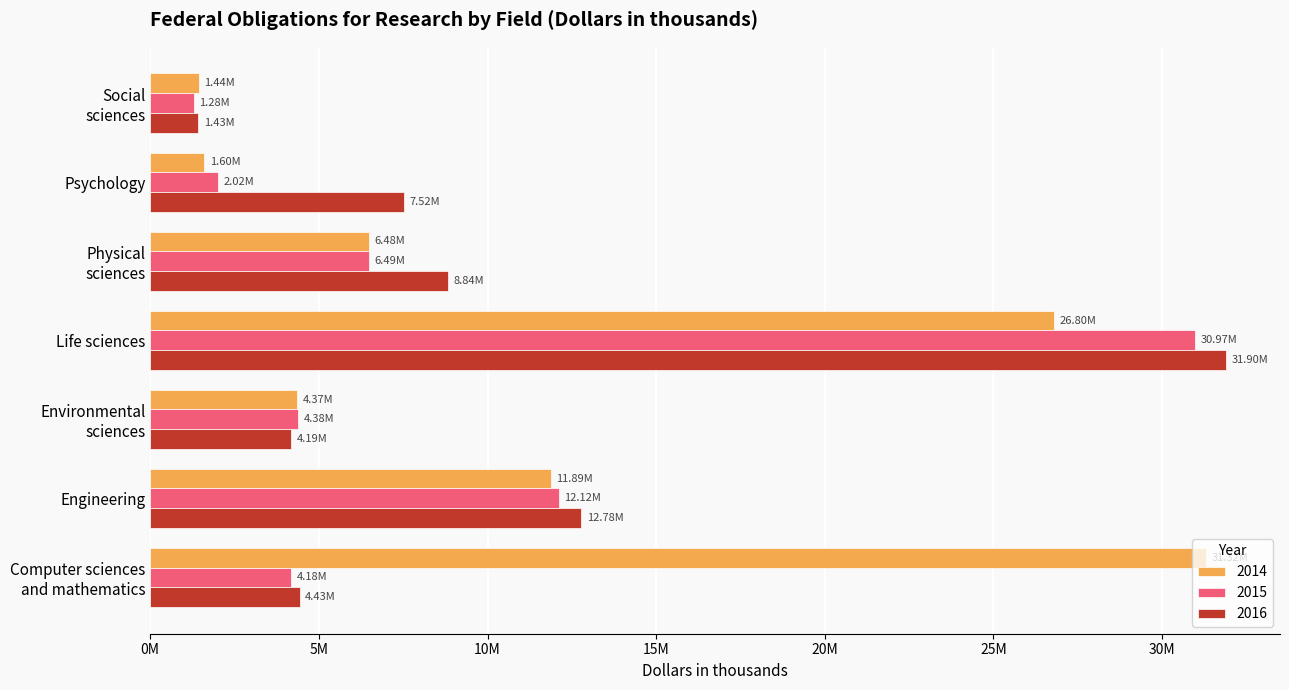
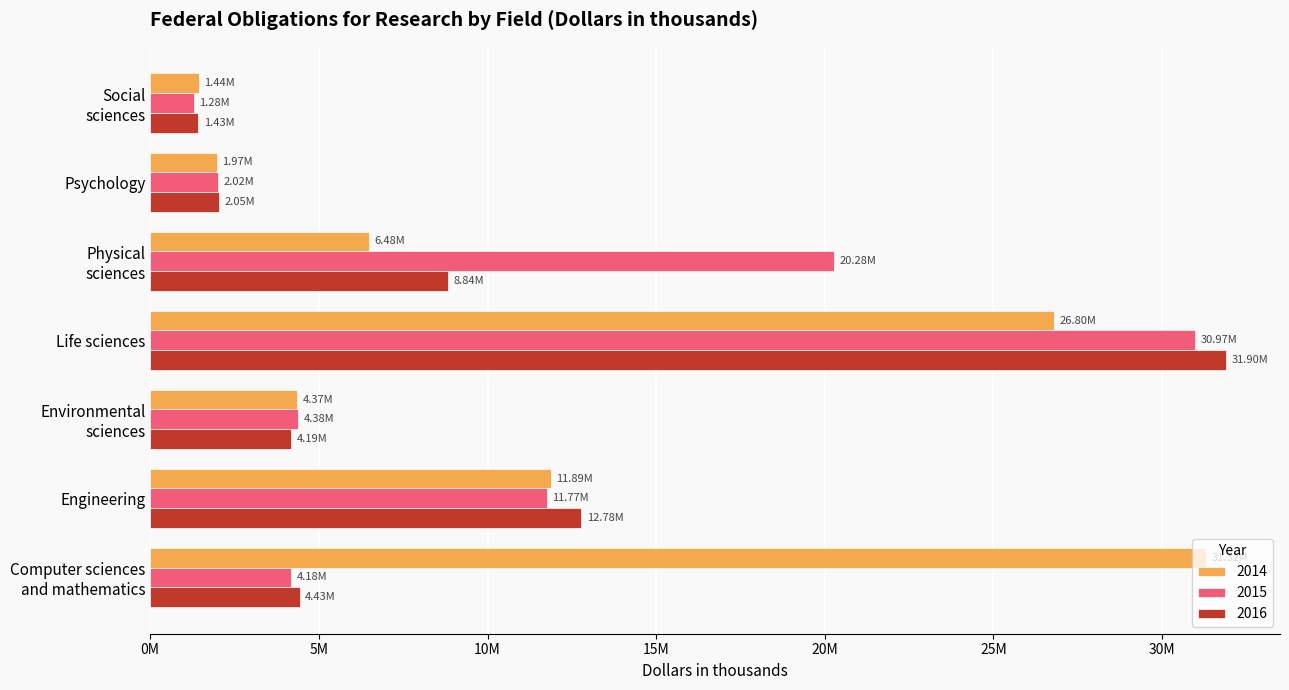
2014, Psychology: 1.60M -> 1.97M
2016, Psychology: 7.52M -> 2.05M
2015, Physical sciences: 6.49M -> 20.28M
2015, Engineering: 12.12M -> 11.77M
